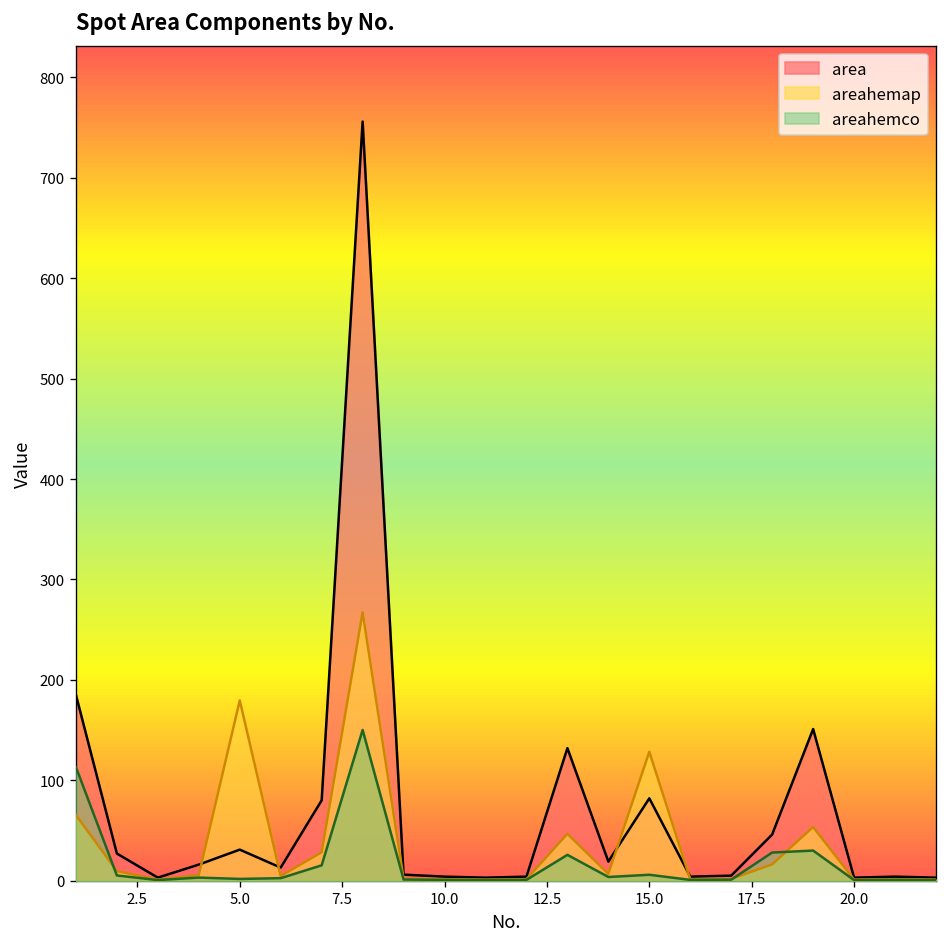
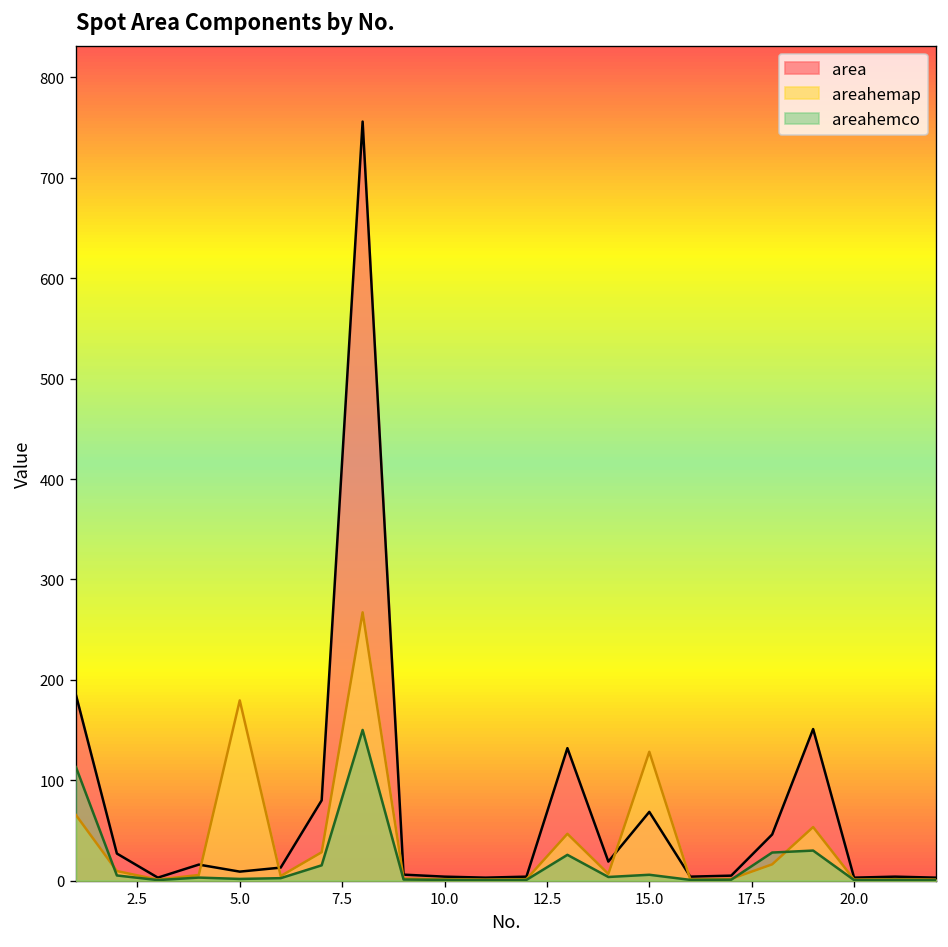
area, 5.0: 30 -> 10
area, 15.0: 80 -> 70
